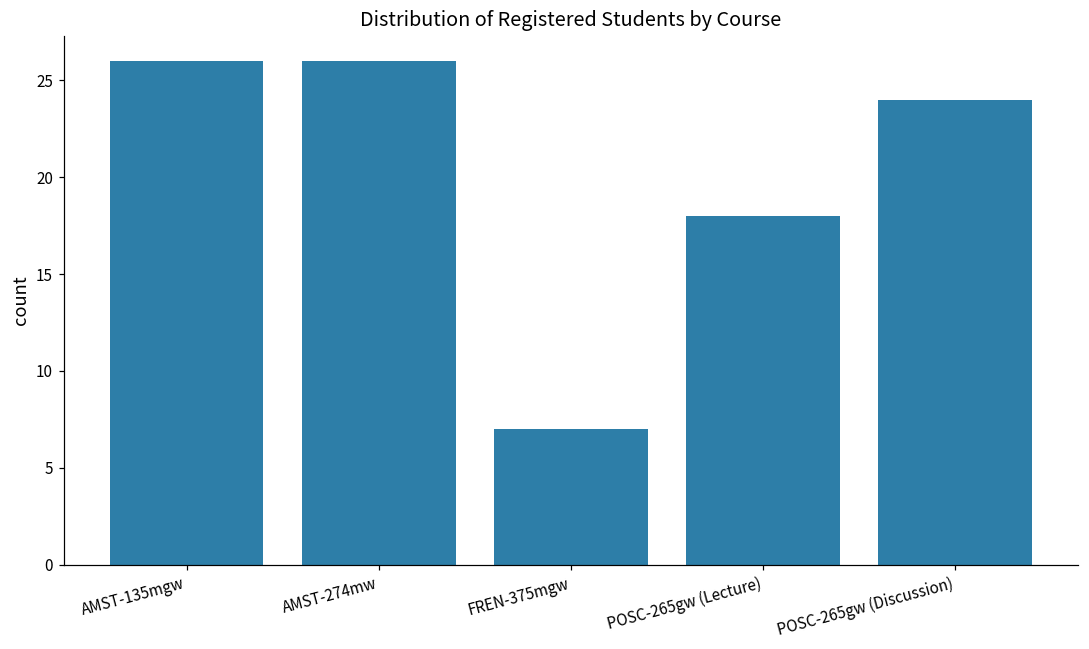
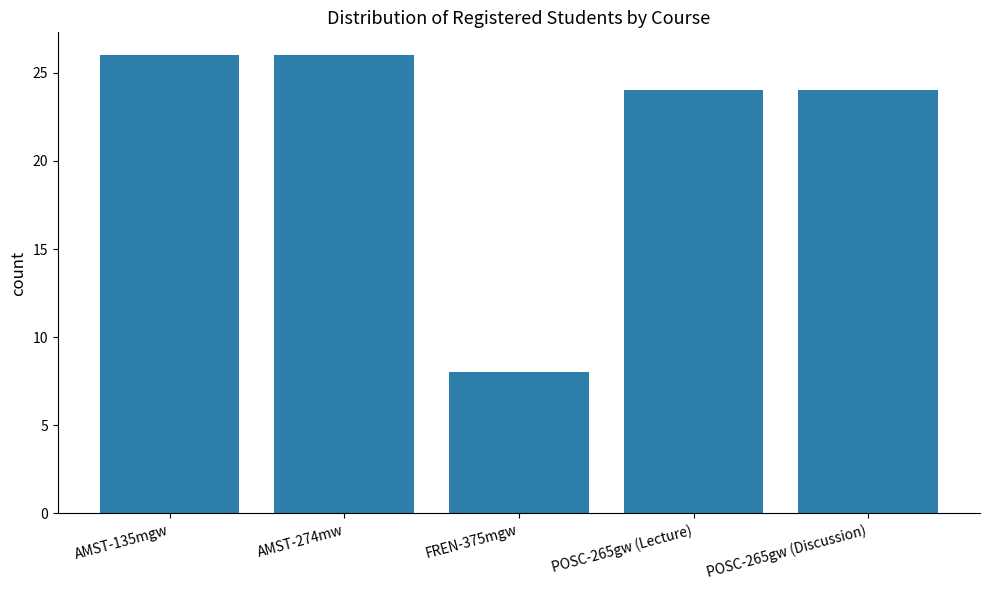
FREN-375mgw: 7 -> 8
POSC-265gw (Lecture): 18 -> 24
